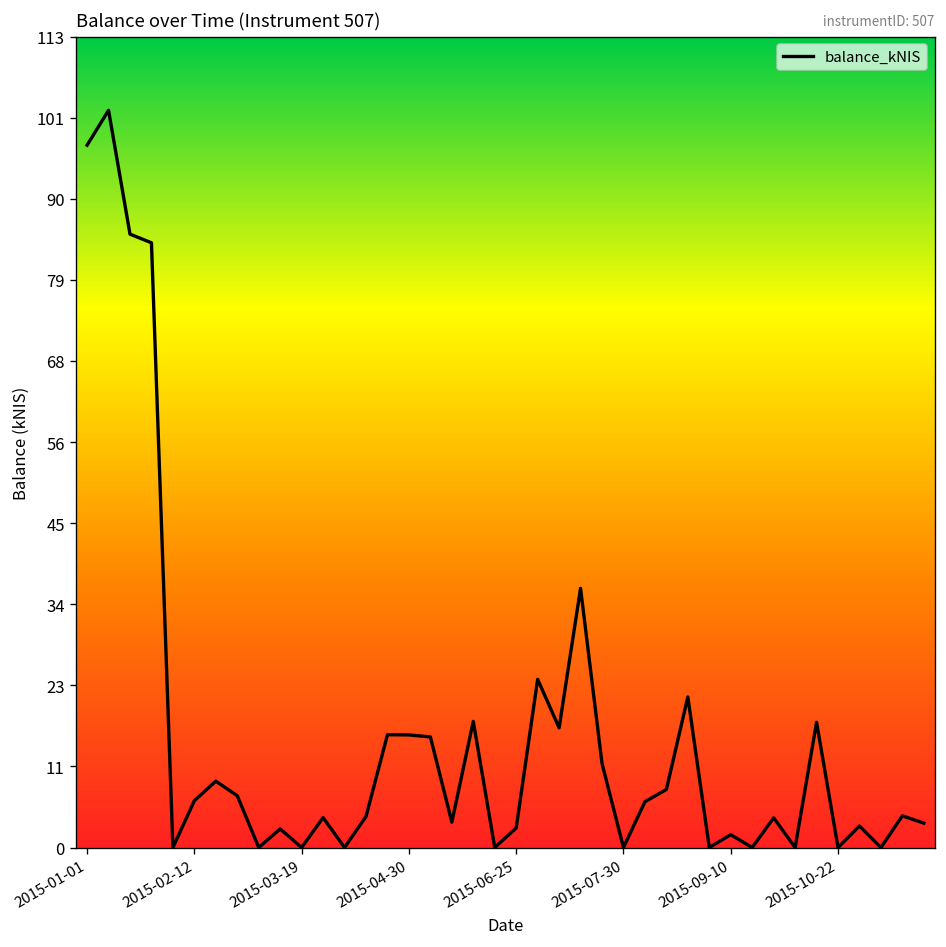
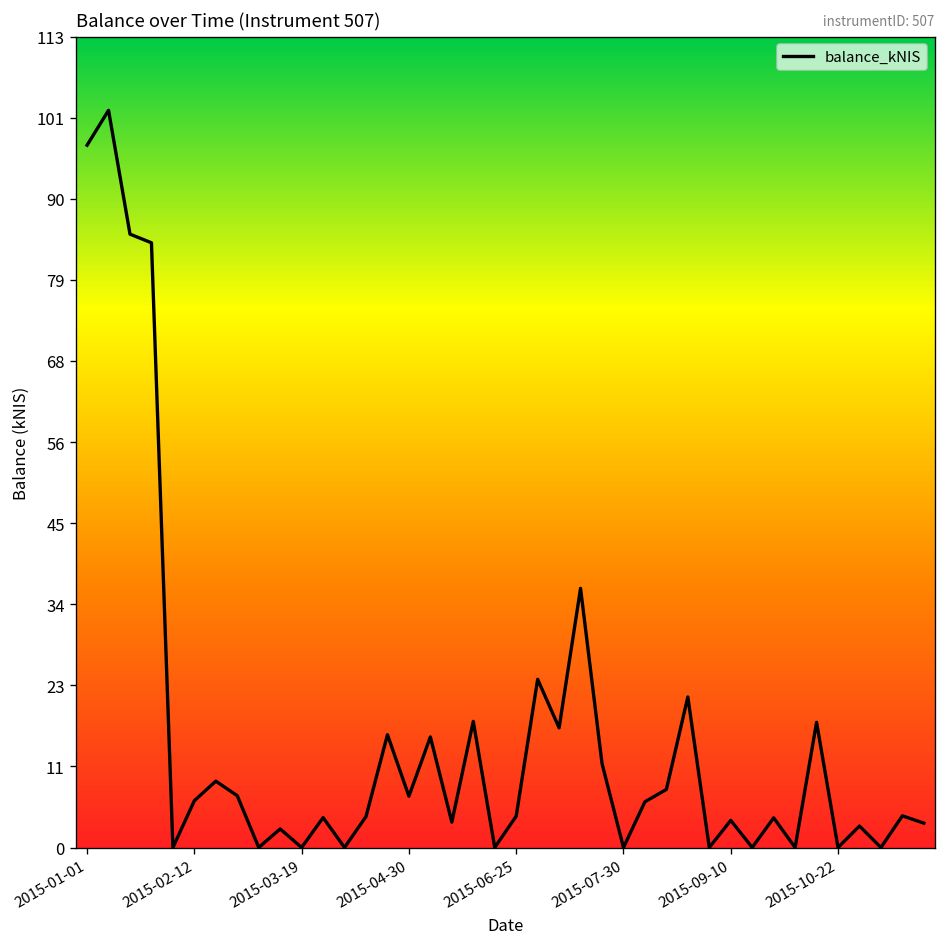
2015-04-30: 16 -> 7
2015-06-25: 3 -> 4
2015-09-10: 2 -> 4
